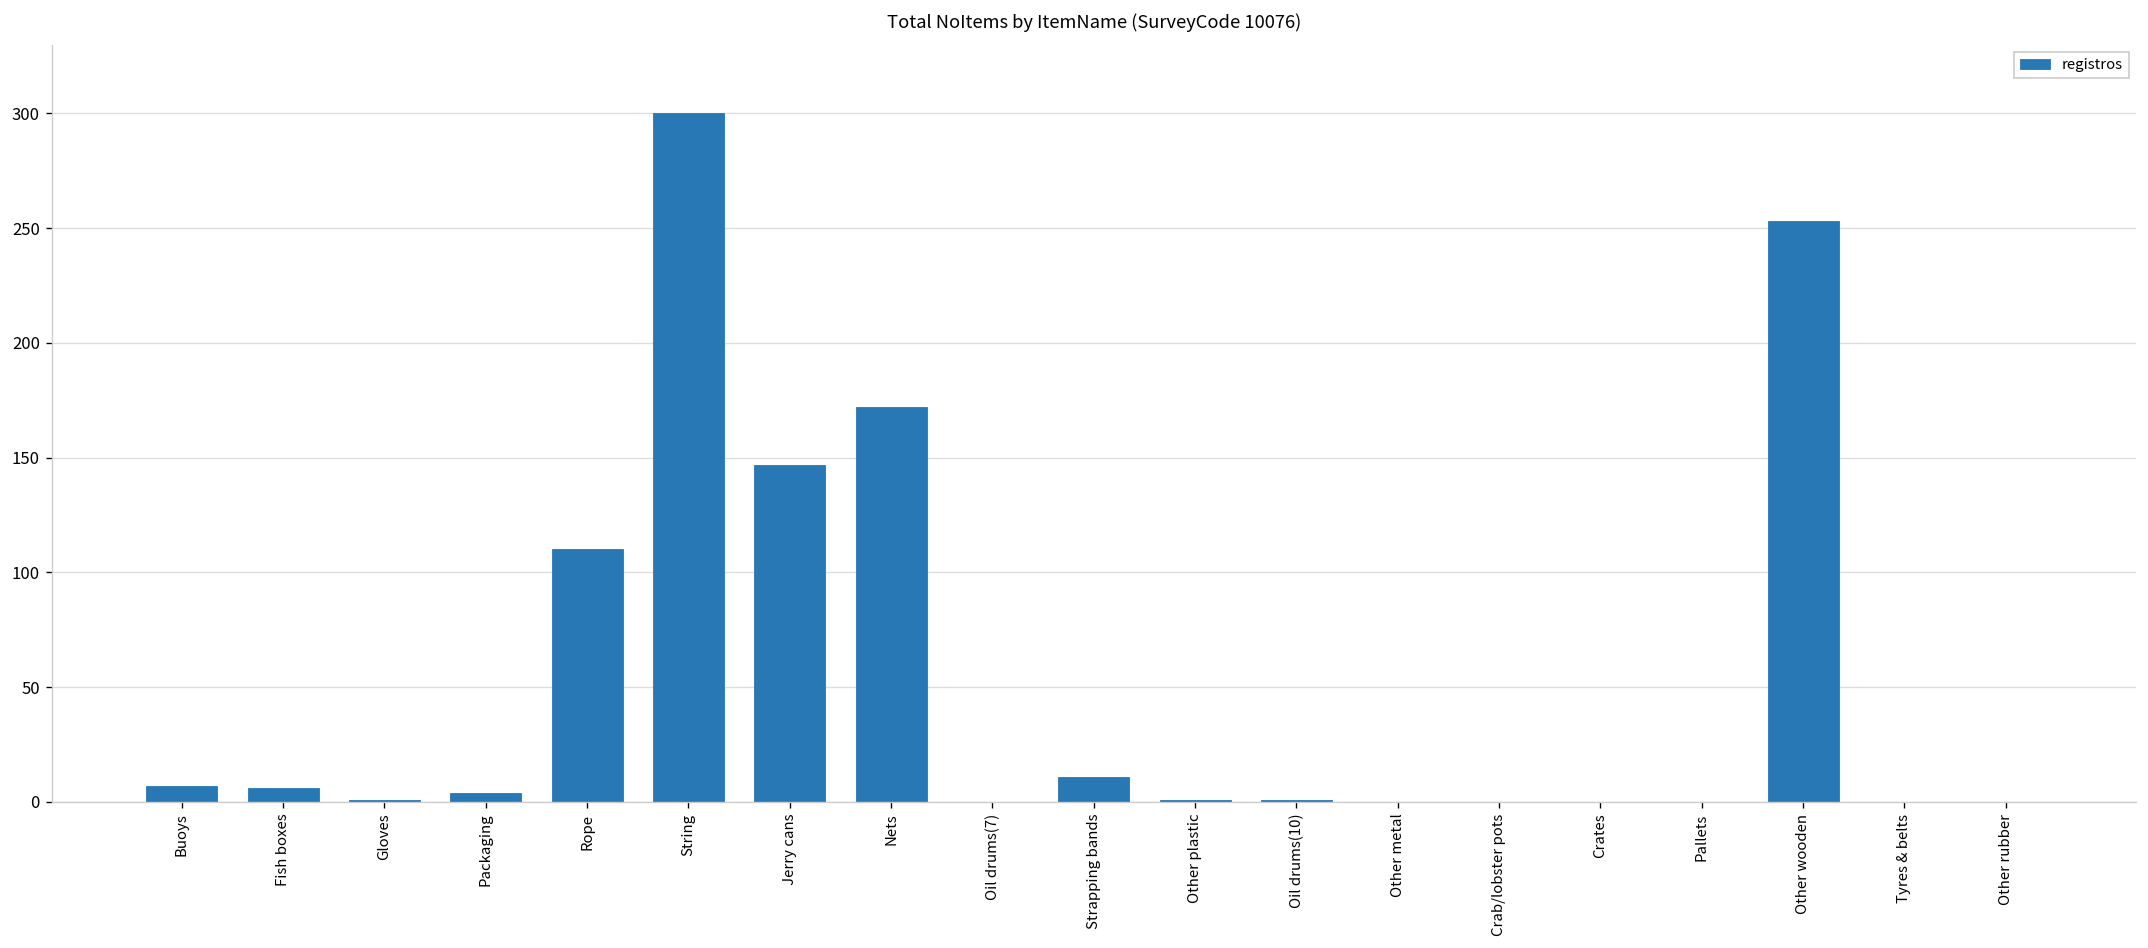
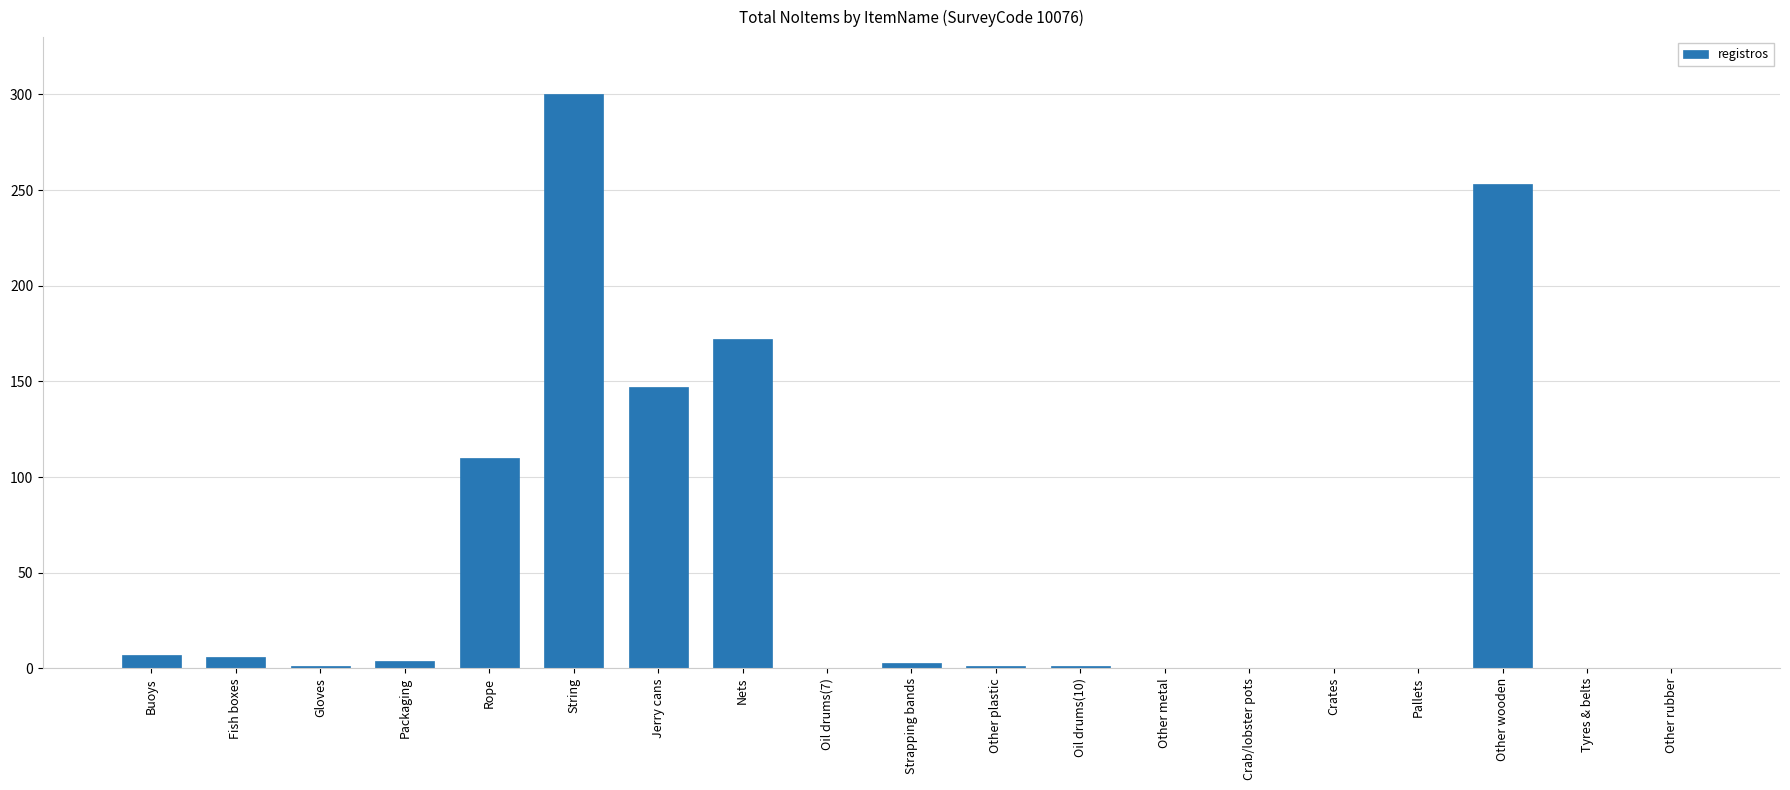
Strapping bands: 11 -> 3
